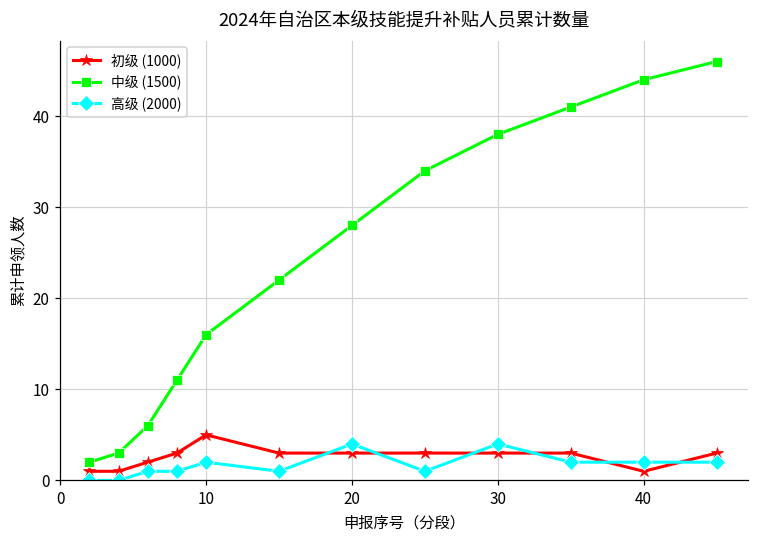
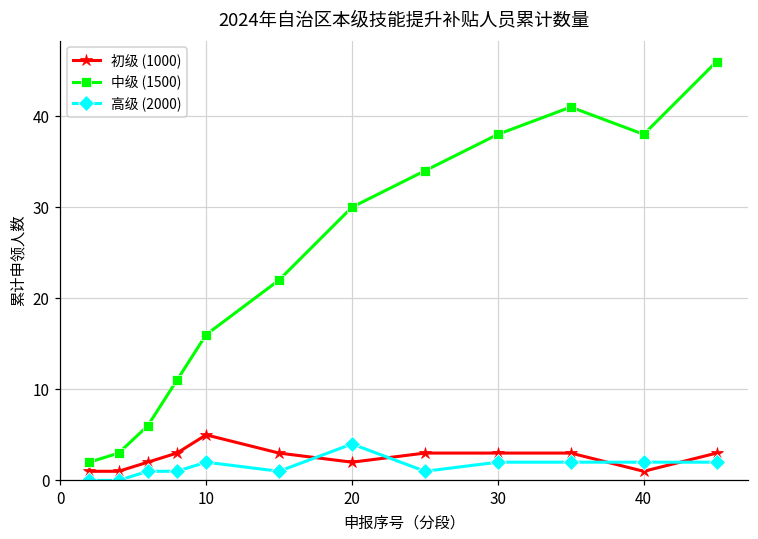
初级 (1000), 20: 3 -> 2
中级 (1500), 20: 28 -> 30
高级 (2000), 30: 4 -> 2
中级 (1500), 40: 44 -> 38
